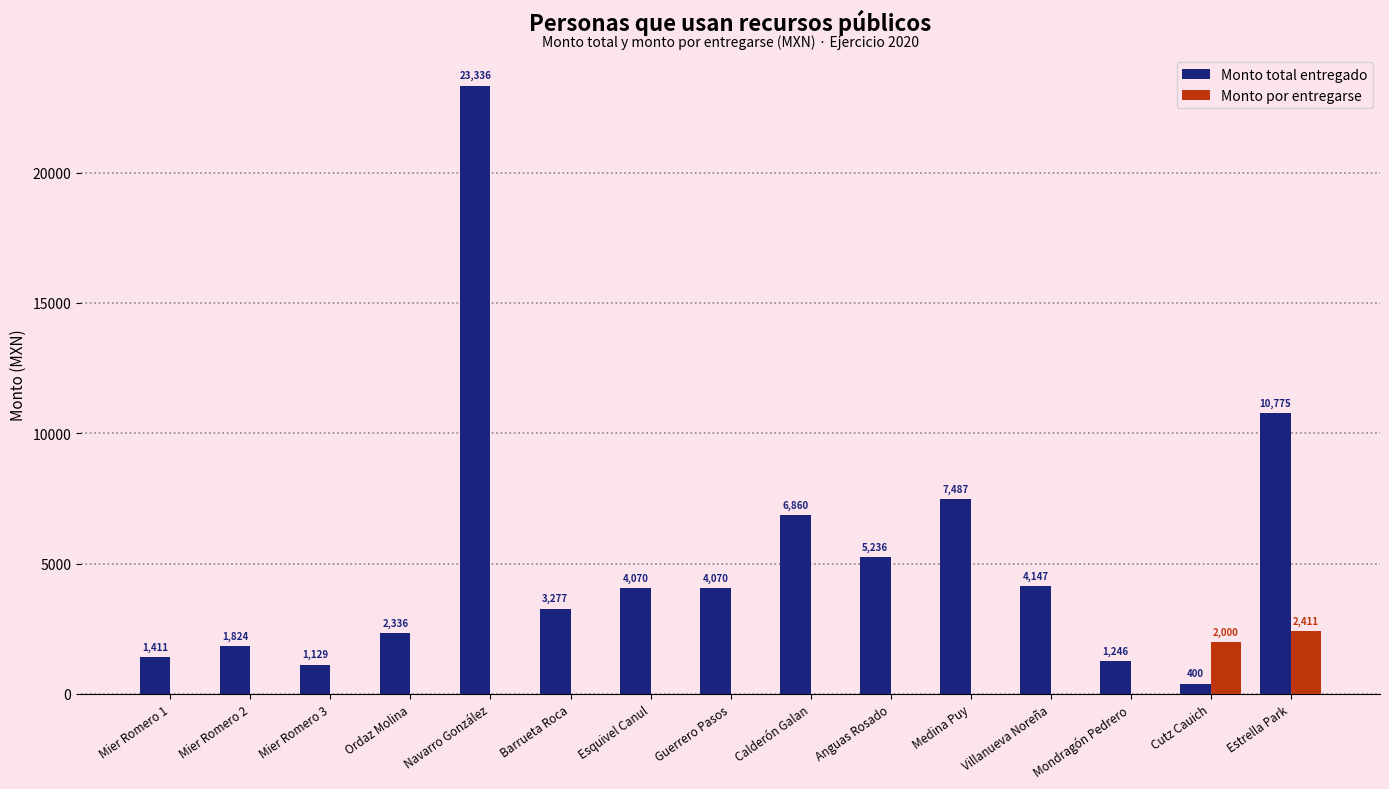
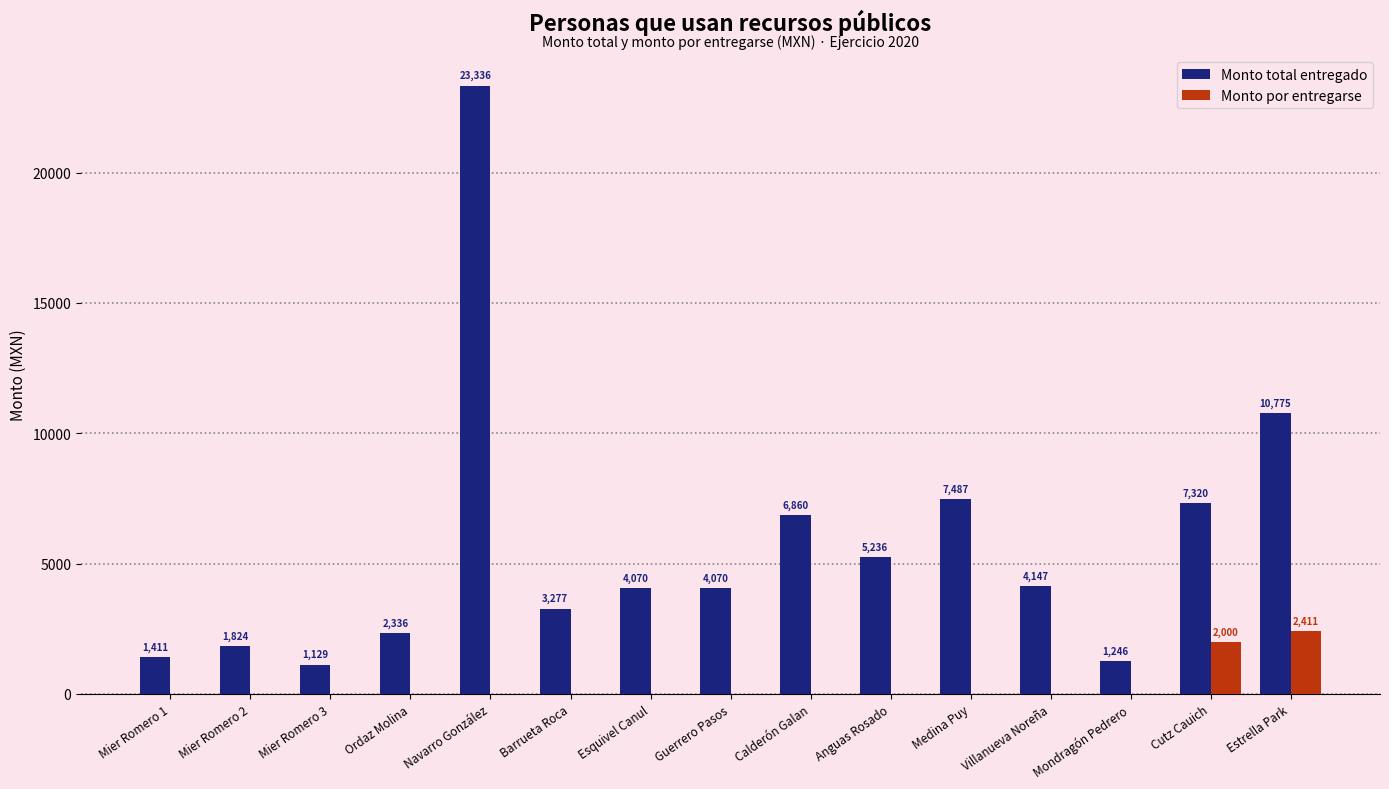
Monto total entregado, Cutz Cauich: 400 -> 7,320
